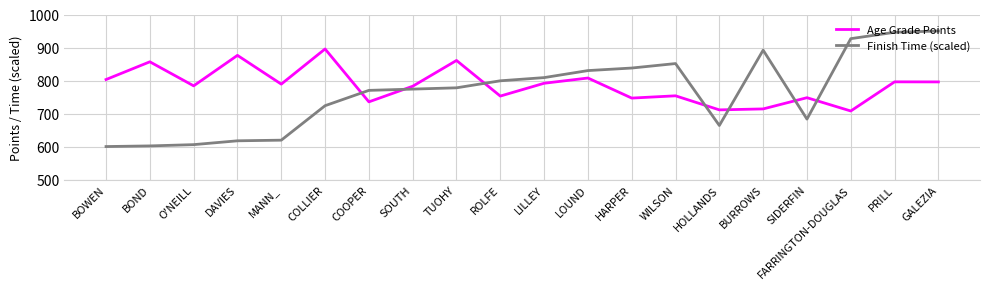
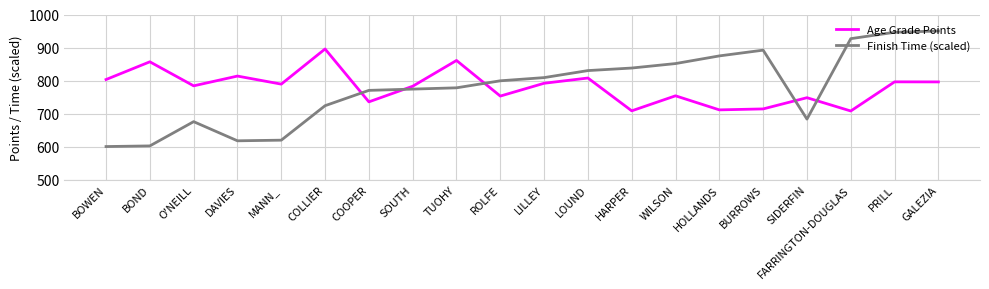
Finish Time (scaled), O'NEILL: 610 -> 680
Age Grade Points, DAVIES: 880 -> 810
Age Grade Points, HARPER: 750 -> 710
Finish Time (scaled), HOLLANDS: 660 -> 870
